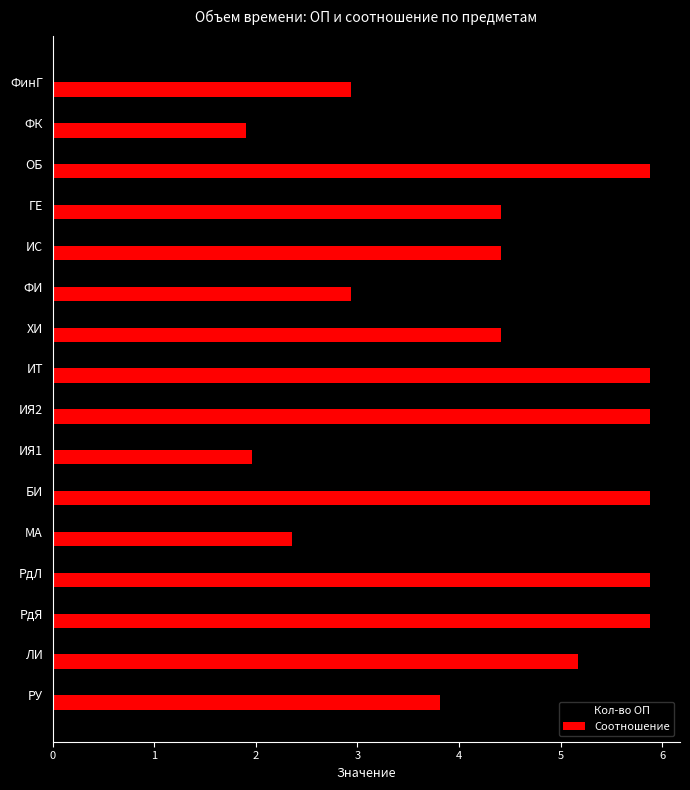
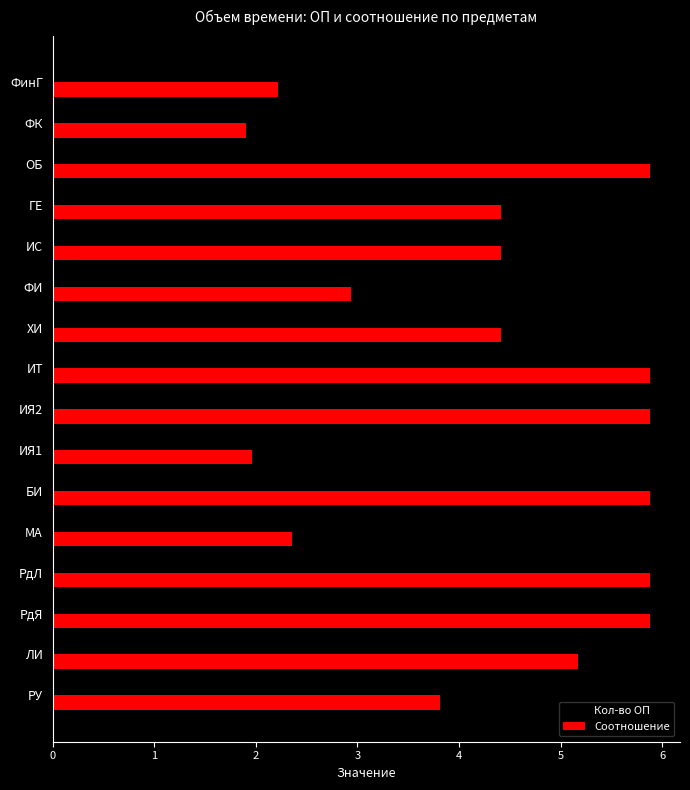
Соотношение, ФинГ: 2.94 -> 2.22
